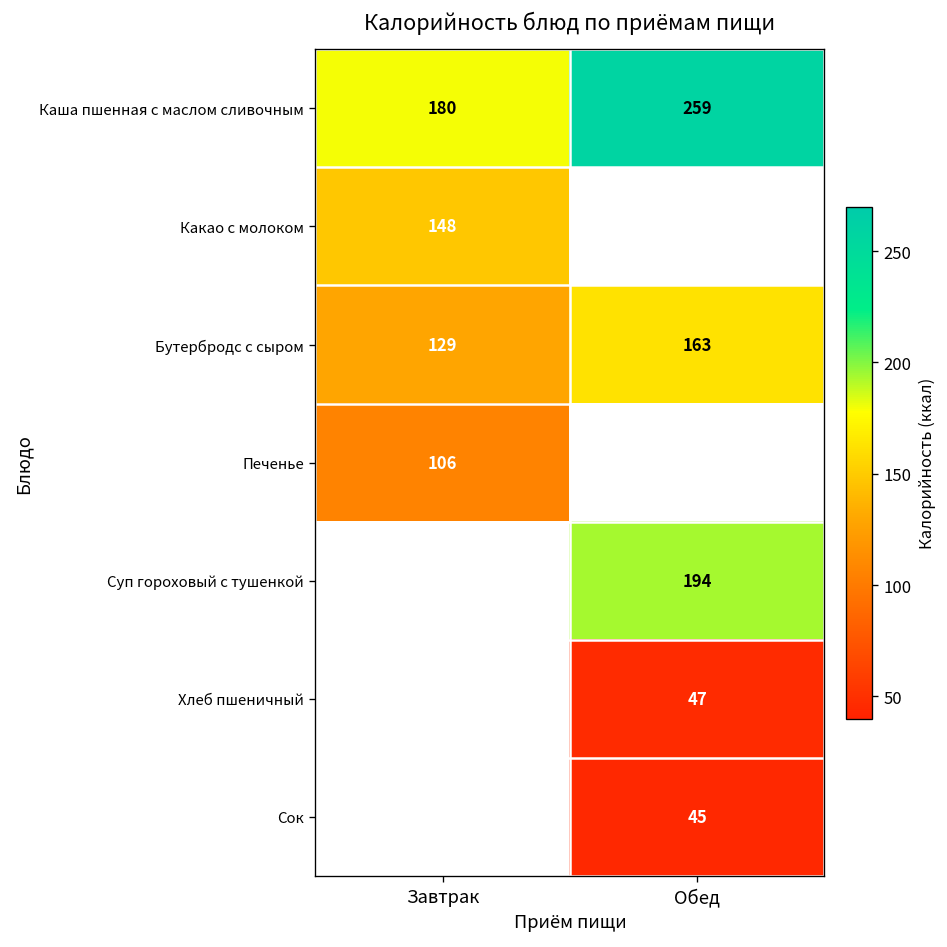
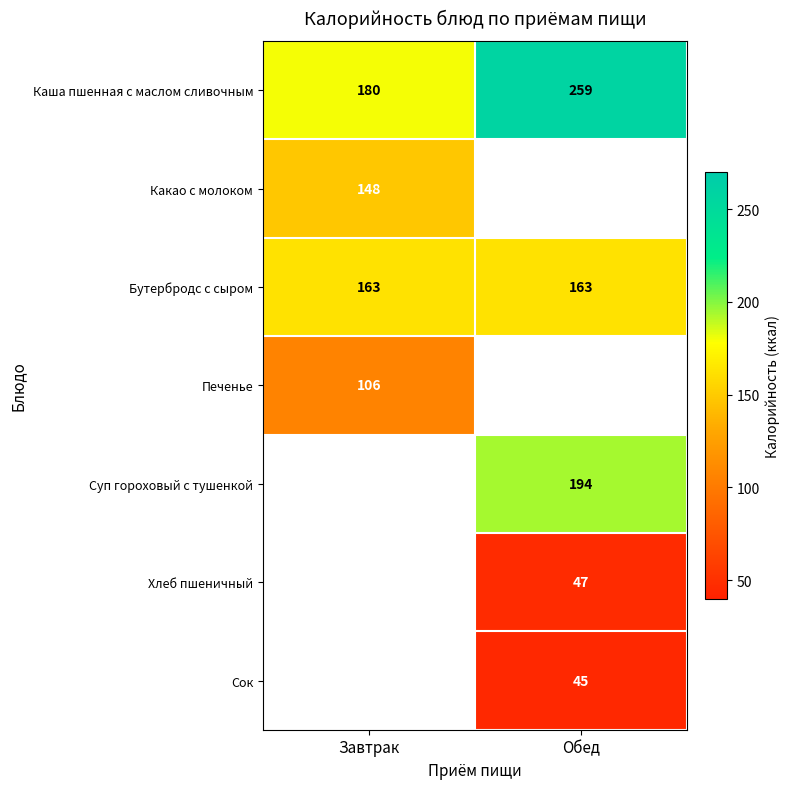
Бутербродс с сыром, Завтрак: 129 -> 163
